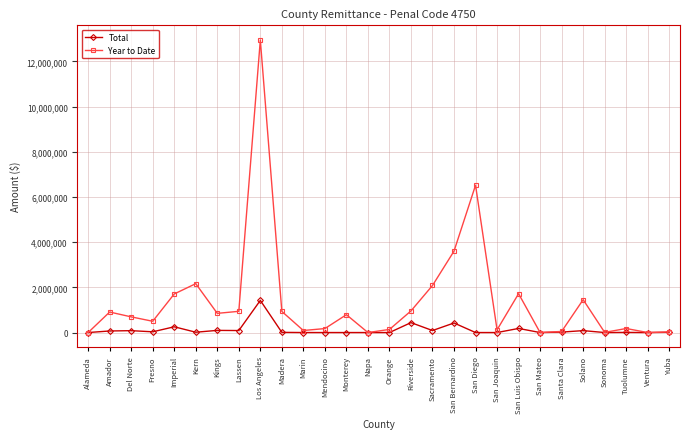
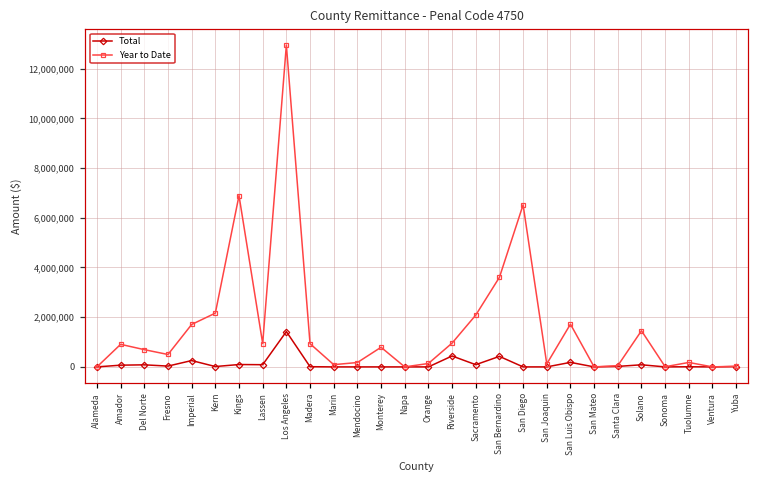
Year to Date, Kings: 800,000 -> 6,900,000
